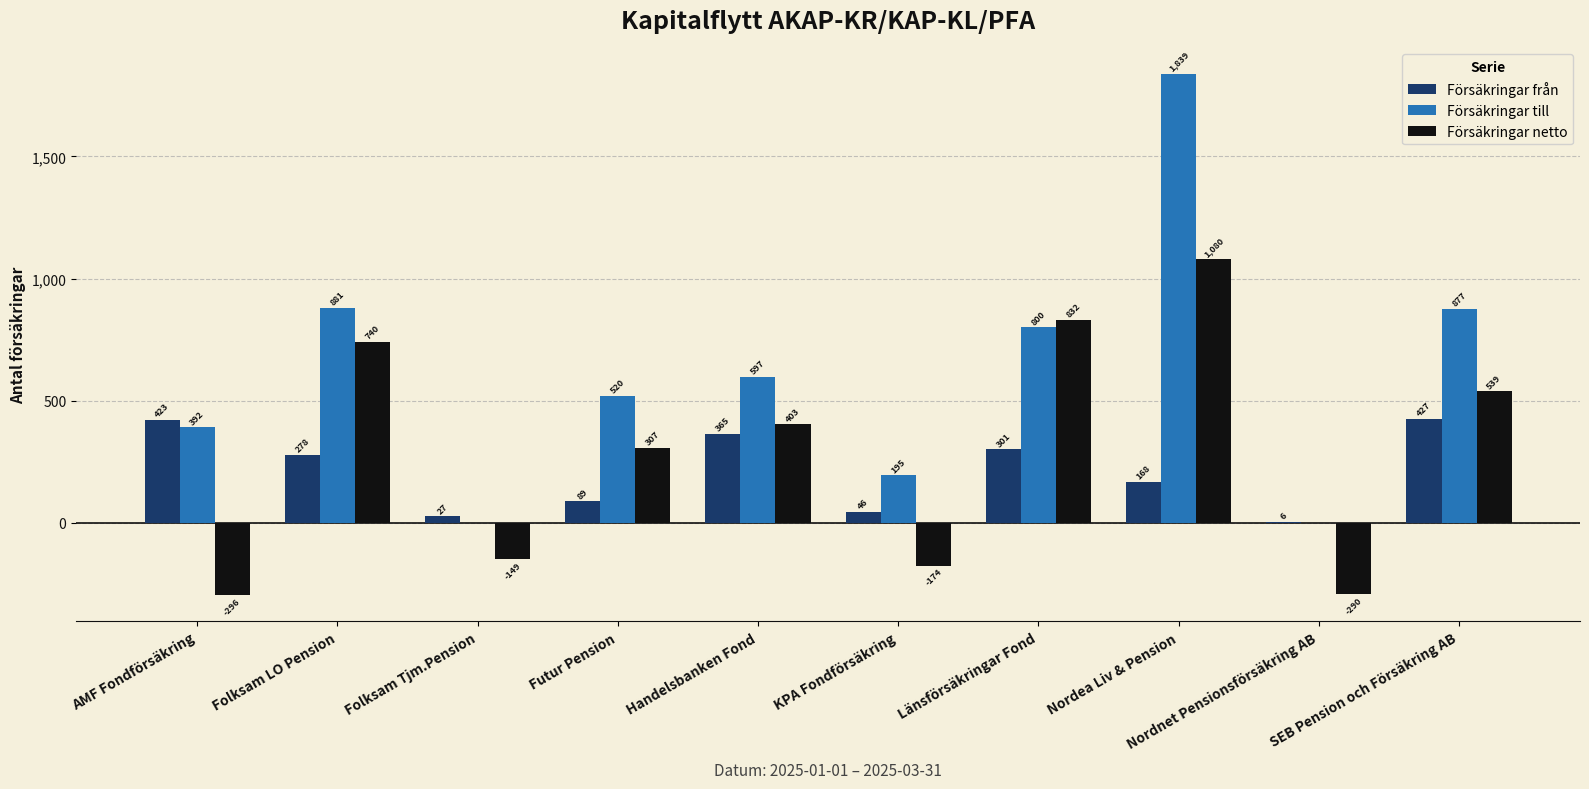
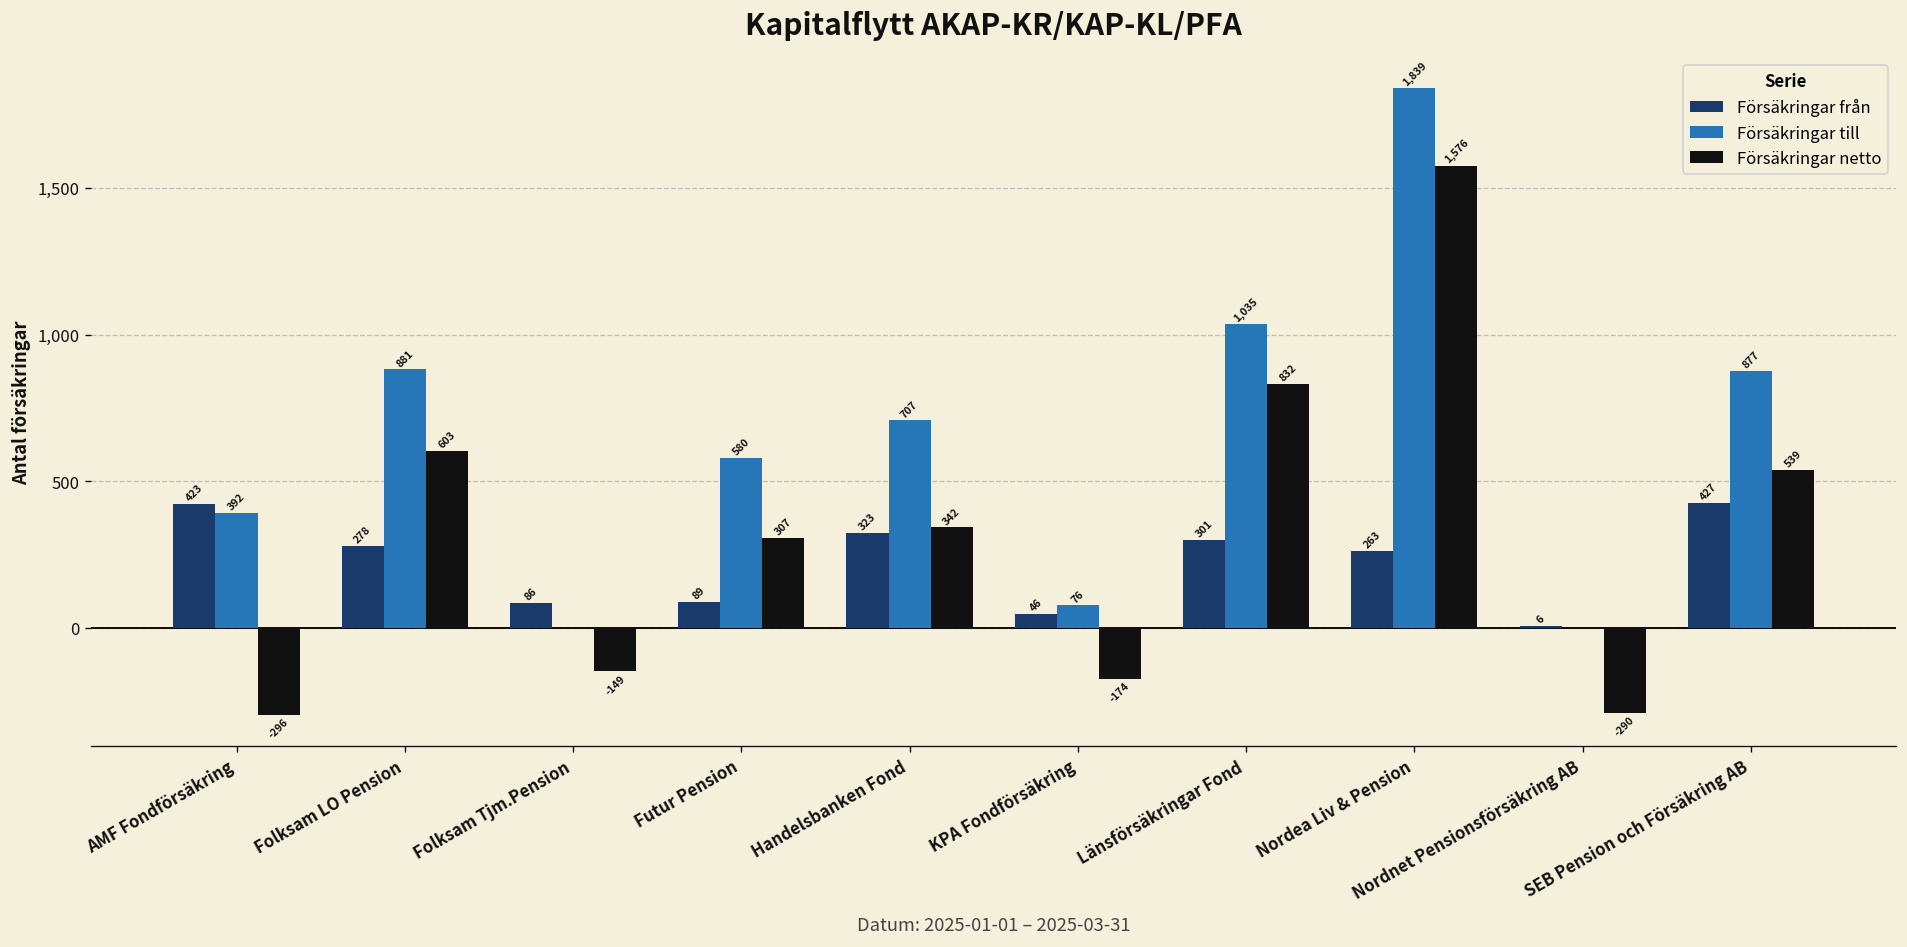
Försäkringar netto, Folksam LO Pension: 740 -> 603
Försäkringar från, Folksam Tjm.Pension: 27 -> 86
Försäkringar till, Futur Pension: 520 -> 580
Försäkringar från, Handelsbanken Fond: 365 -> 323
Försäkringar till, Handelsbanken Fond: 597 -> 707
Försäkringar netto, Handelsbanken Fond: 403 -> 342
Försäkringar till, KPA Fondförsäkring: 195 -> 76
Försäkringar till, Länsförsäkringar Fond: 800 -> 1,035
Försäkringar från, Nordea Liv & Pension: 168 -> 263
Försäkringar netto, Nordea Liv & Pension: 1,080 -> 1,576
